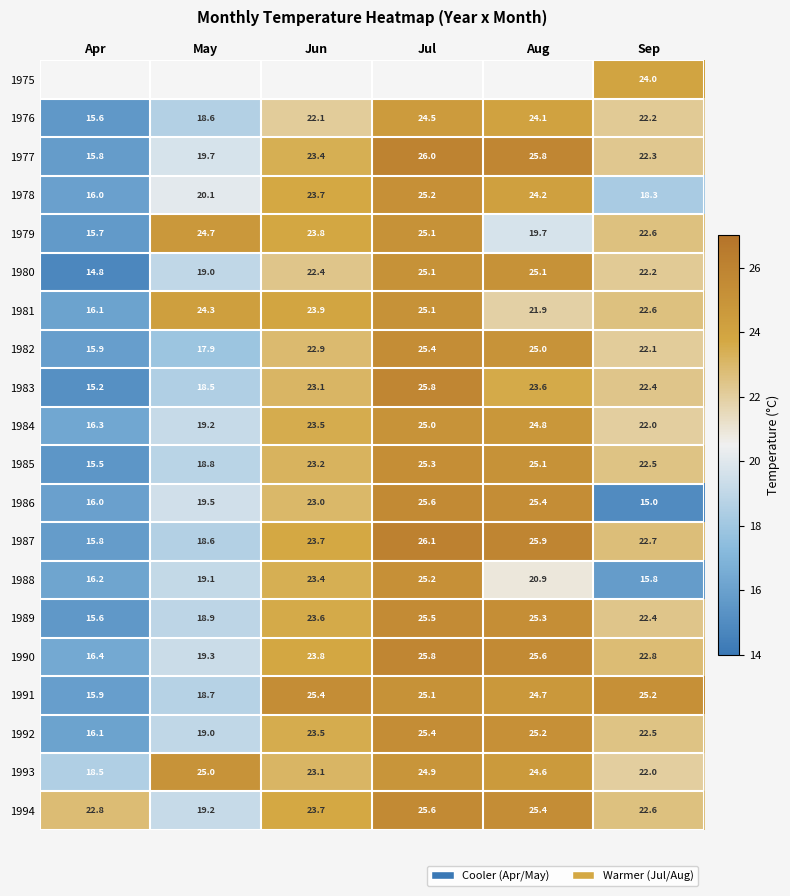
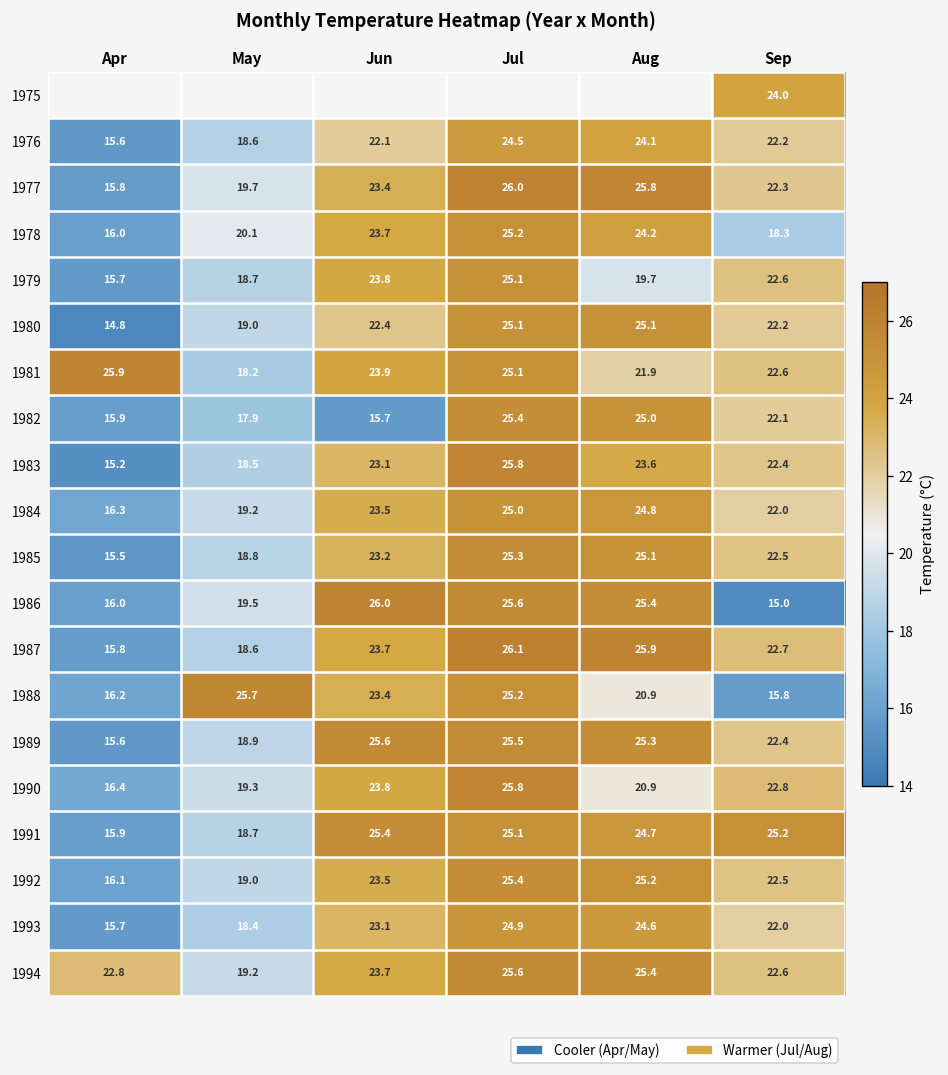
1979, May: 24.7 -> 18.7
1981, Apr: 16.1 -> 25.9
1981, May: 24.3 -> 18.2
1982, Jun: 22.9 -> 15.7
1986, Jun: 23.0 -> 26.0
1988, May: 19.1 -> 25.7
1989, Jun: 23.6 -> 25.6
1990, Aug: 25.6 -> 20.9
1993, Apr: 18.5 -> 15.7
1993, May: 25.0 -> 18.4
